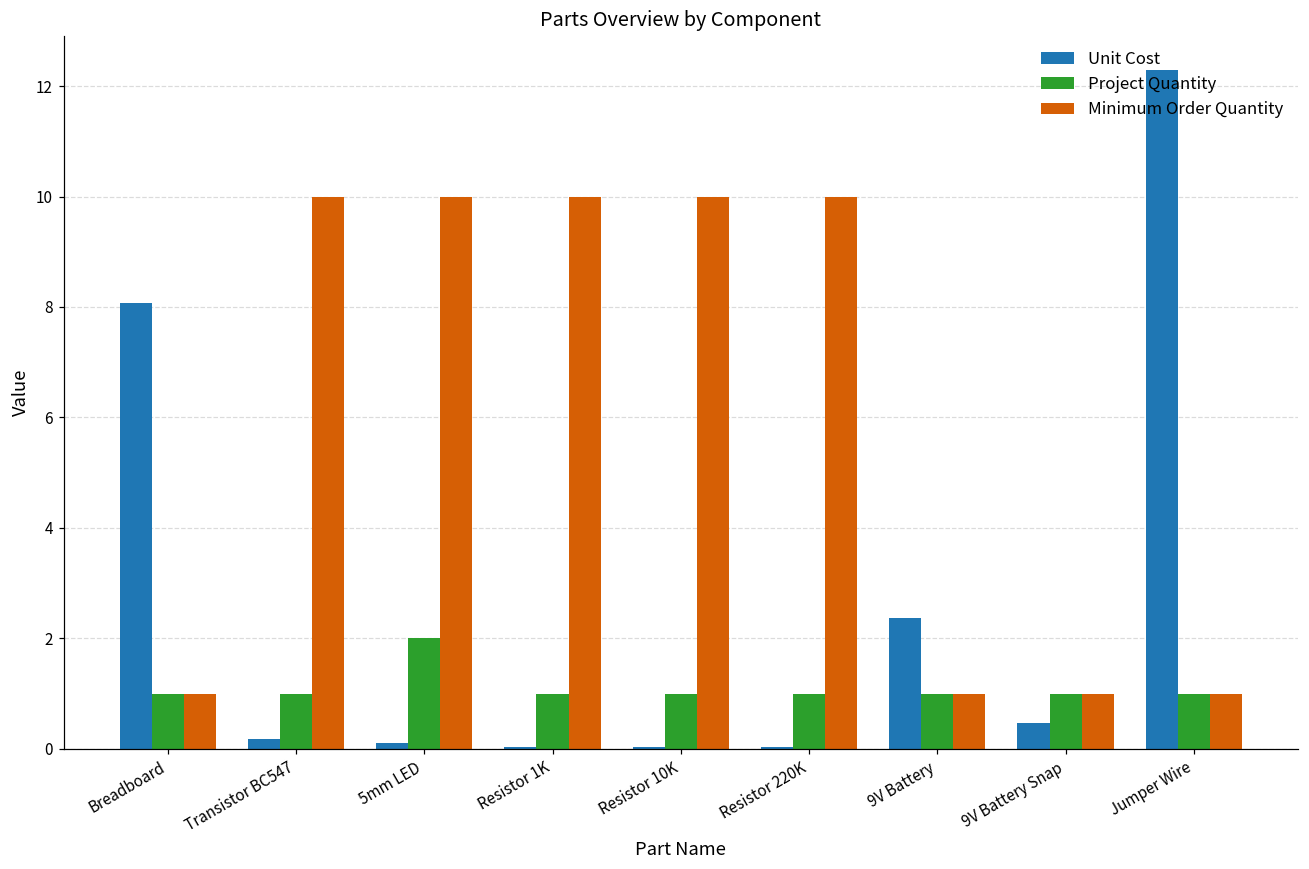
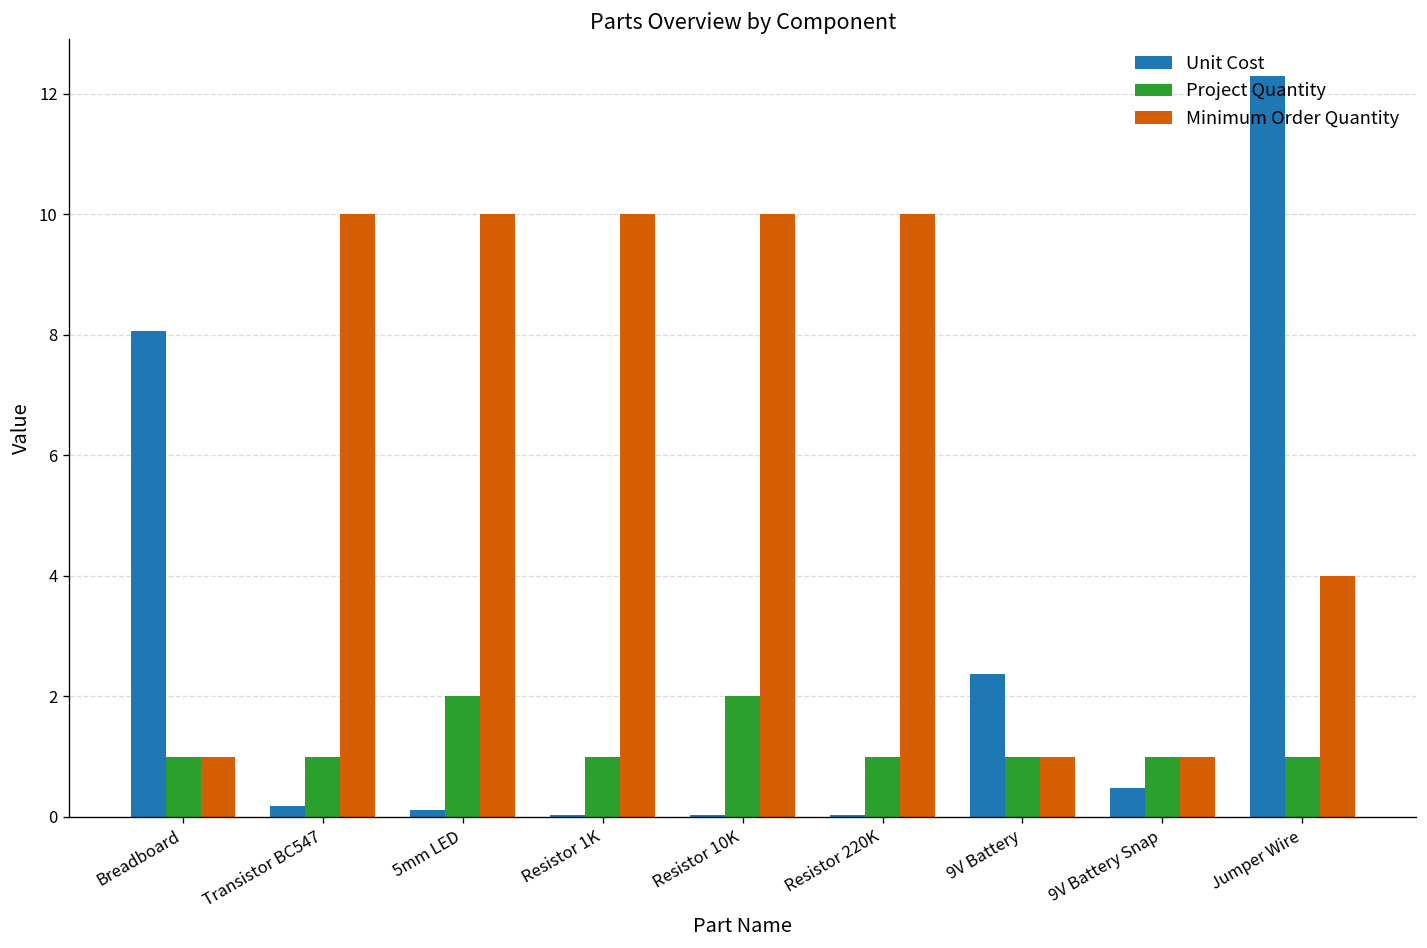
Project Quantity, Resistor 10K: 1 -> 2
Minimum Order Quantity, Jumper Wire: 1 -> 4
